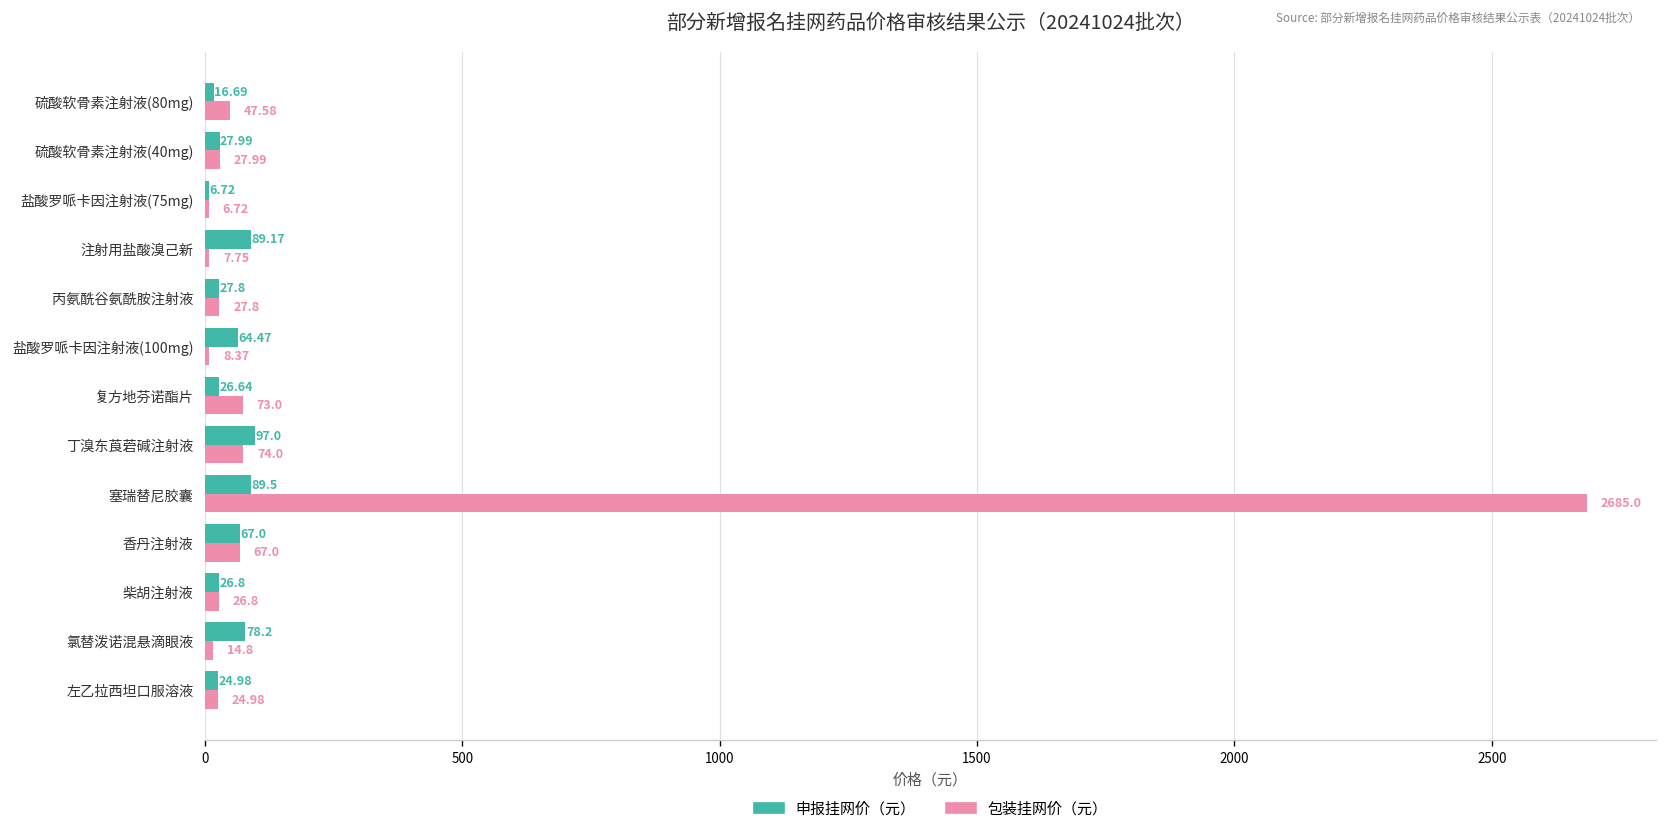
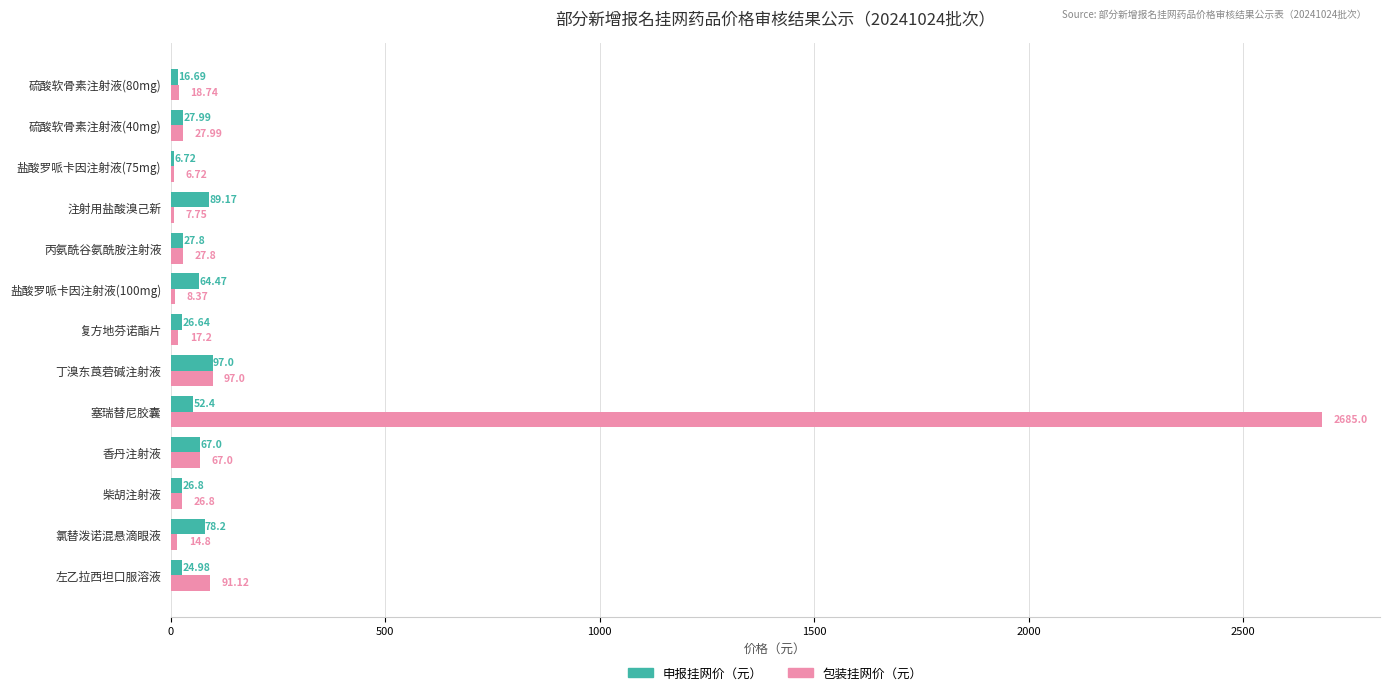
包装挂网价（元）, 硫酸软骨素注射液(80mg): 47.58 -> 18.74
包装挂网价（元）, 复方地芬诺酯片: 73.0 -> 17.2
包装挂网价（元）, 丁溴东莨菪碱注射液: 74.0 -> 97.0
申报挂网价（元）, 塞瑞替尼胶囊: 89.5 -> 52.4
包装挂网价（元）, 左乙拉西坦口服溶液: 24.98 -> 91.12
